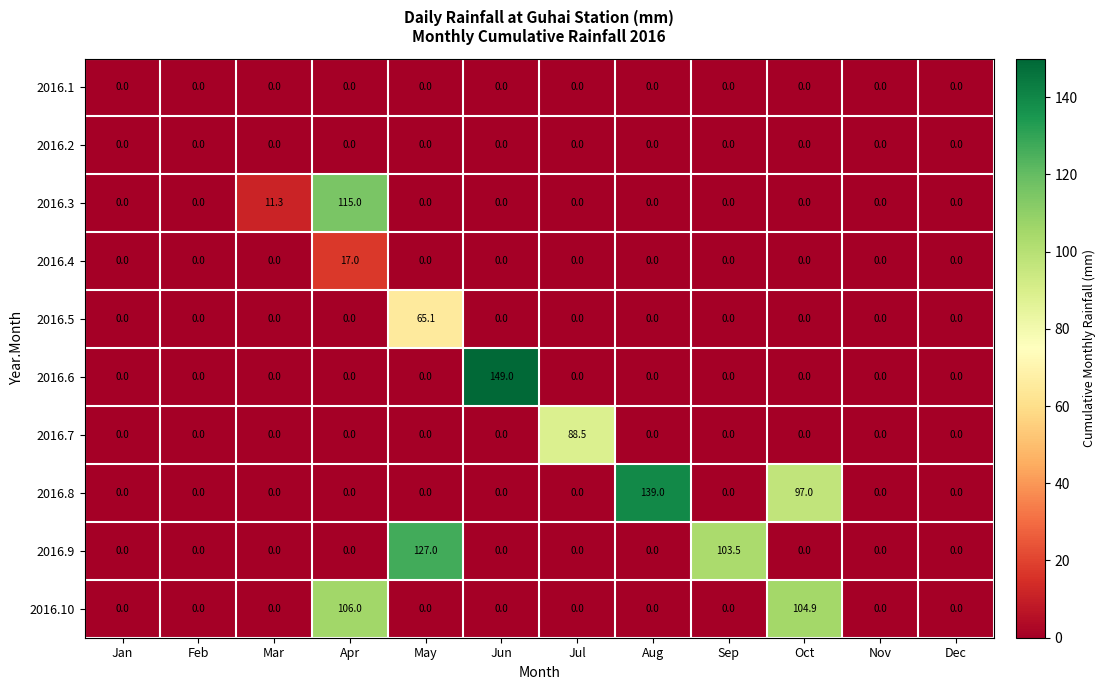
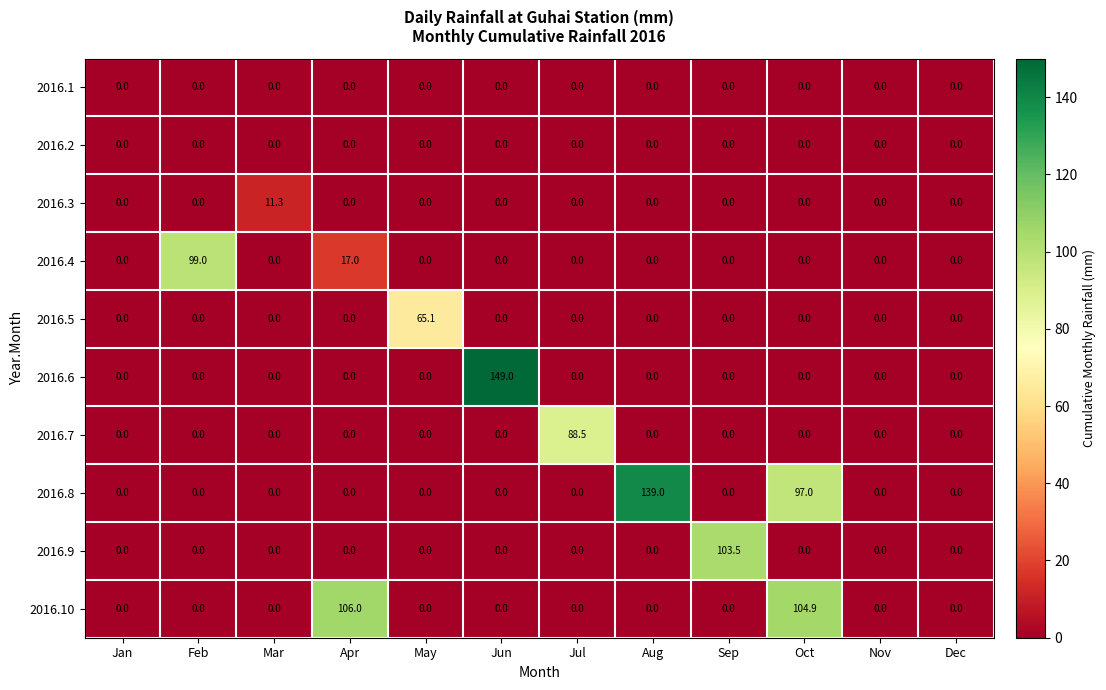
2016.3, Apr: 115.0 -> 0.0
2016.4, Feb: 0.0 -> 99.0
2016.9, May: 127.0 -> 0.0
